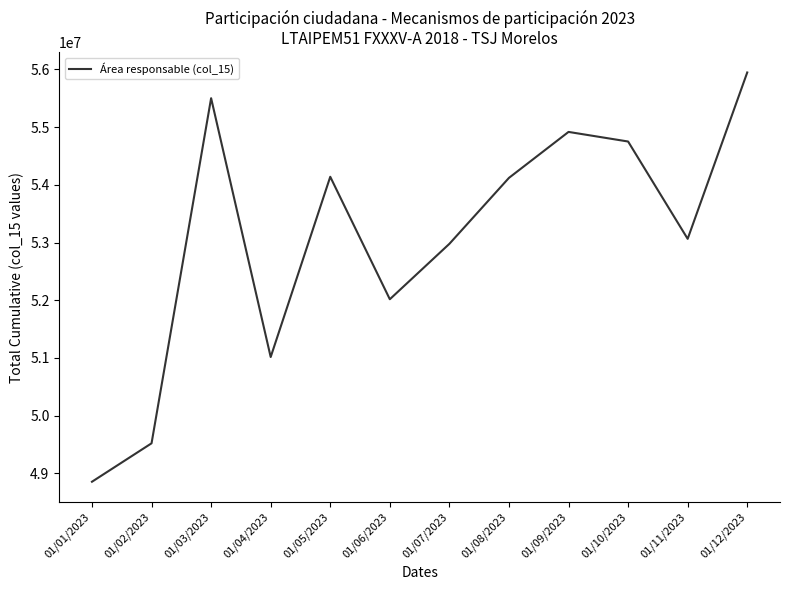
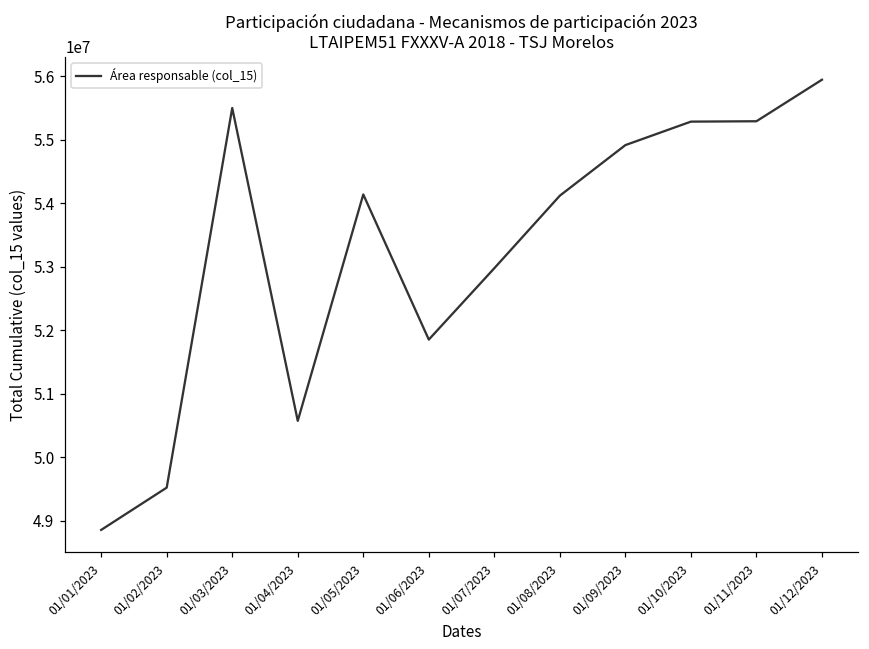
01/04/2023: 51000000 -> 50600000
01/06/2023: 52000000 -> 51900000
01/10/2023: 54800000 -> 55300000
01/11/2023: 53100000 -> 55300000
